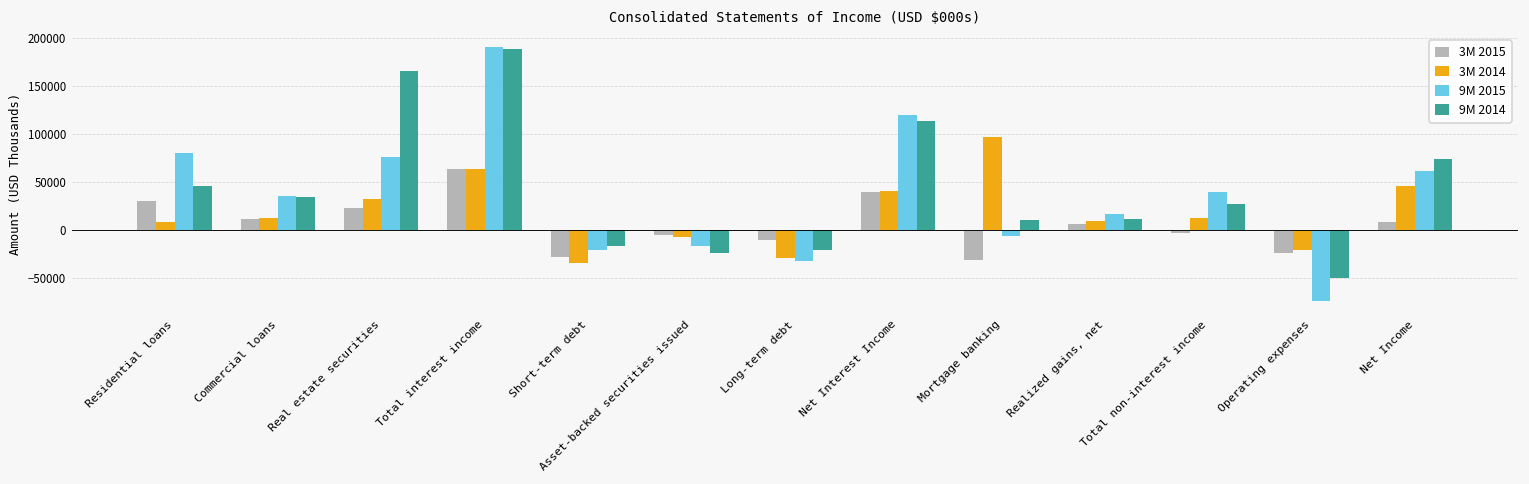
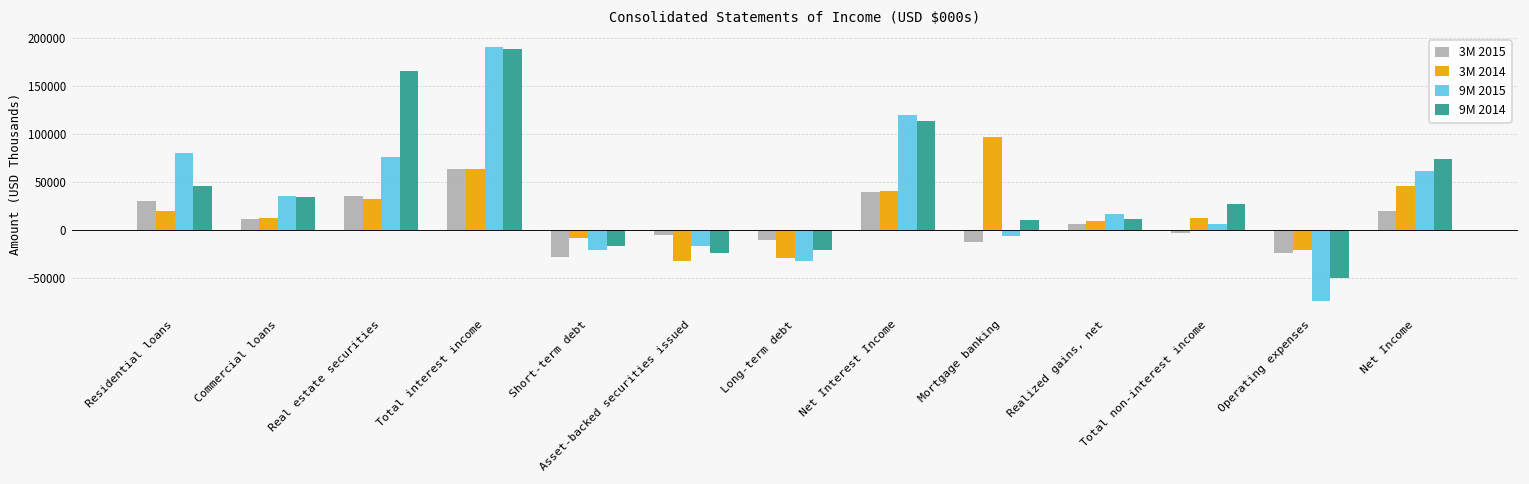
3M 2014, Residential loans: 10000 -> 20000
3M 2015, Real estate securities: 20000 -> 40000
3M 2014, Short-term debt: -30000 -> -10000
3M 2014, Asset-backed securities issued: -10000 -> -30000
3M 2015, Mortgage banking: -30000 -> -10000
9M 2015, Total non-interest income: 40000 -> 10000
3M 2015, Net Income: 10000 -> 20000
